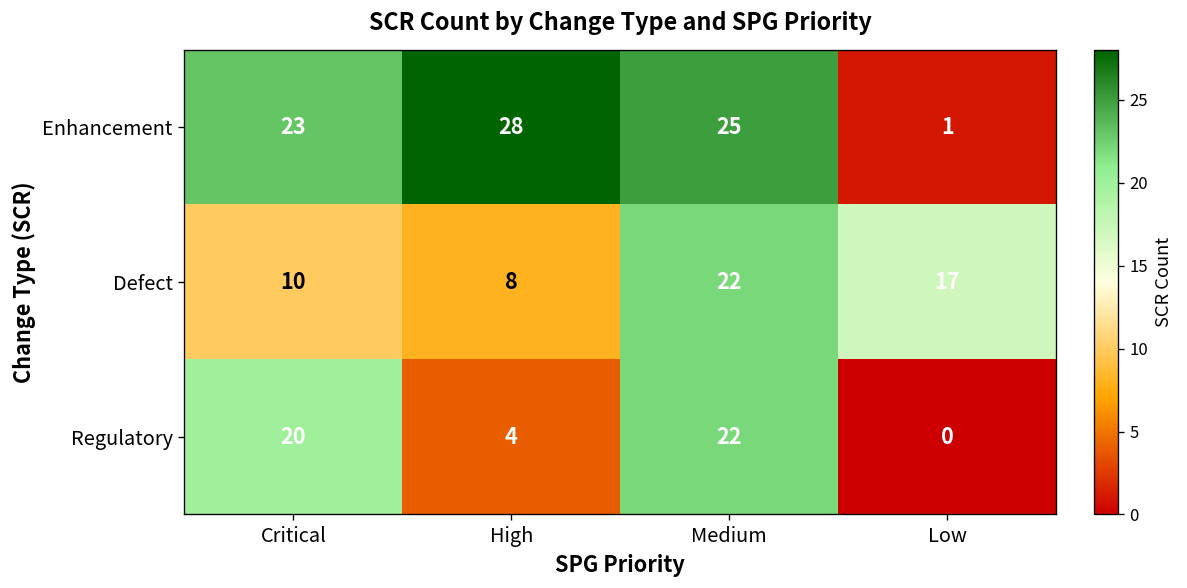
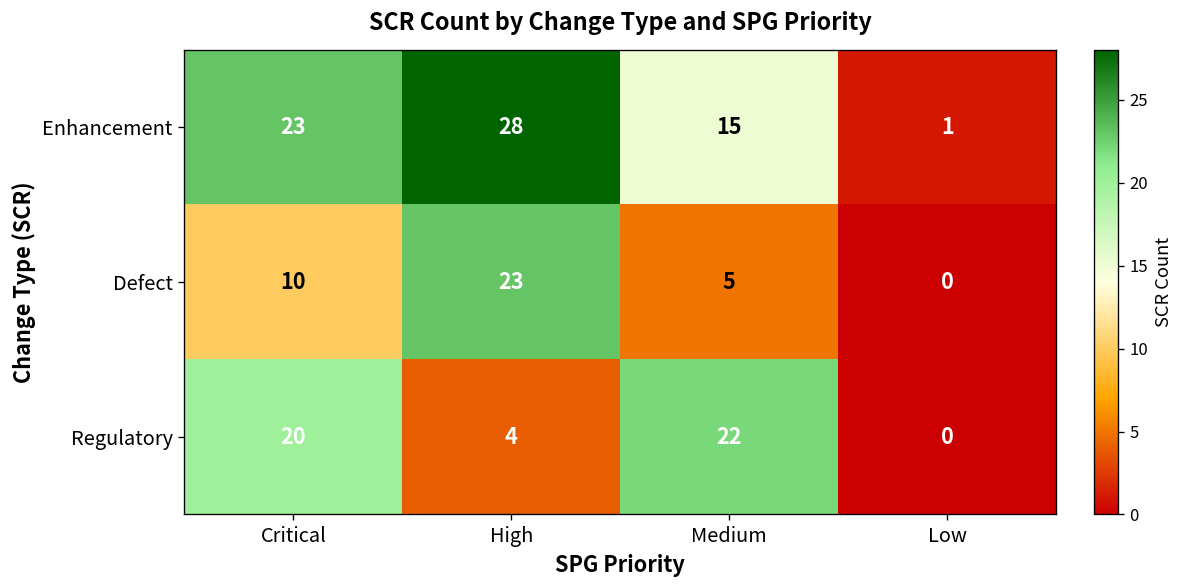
Enhancement, Medium: 25 -> 15
Defect, High: 8 -> 23
Defect, Medium: 22 -> 5
Defect, Low: 17 -> 0
